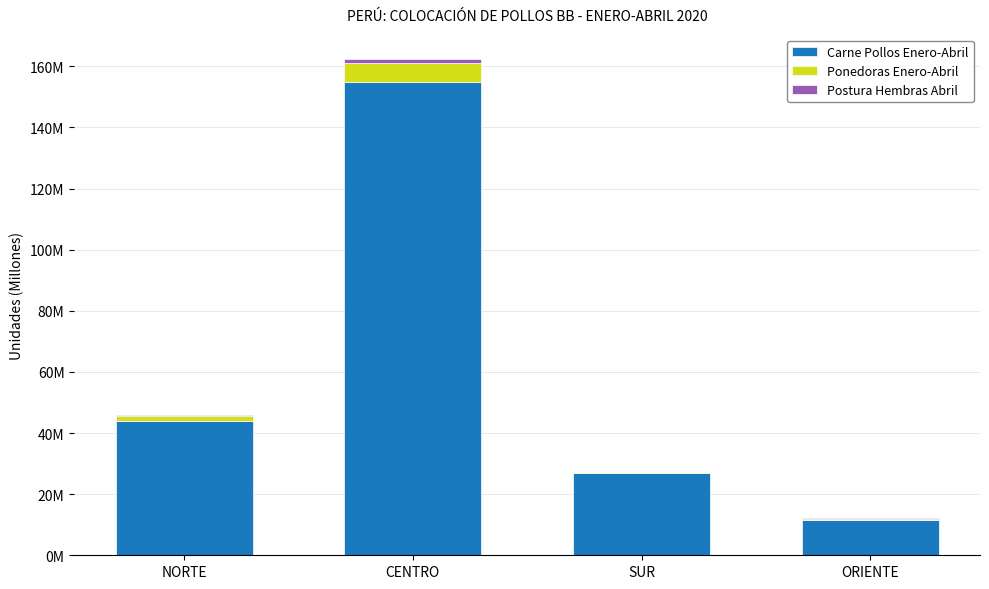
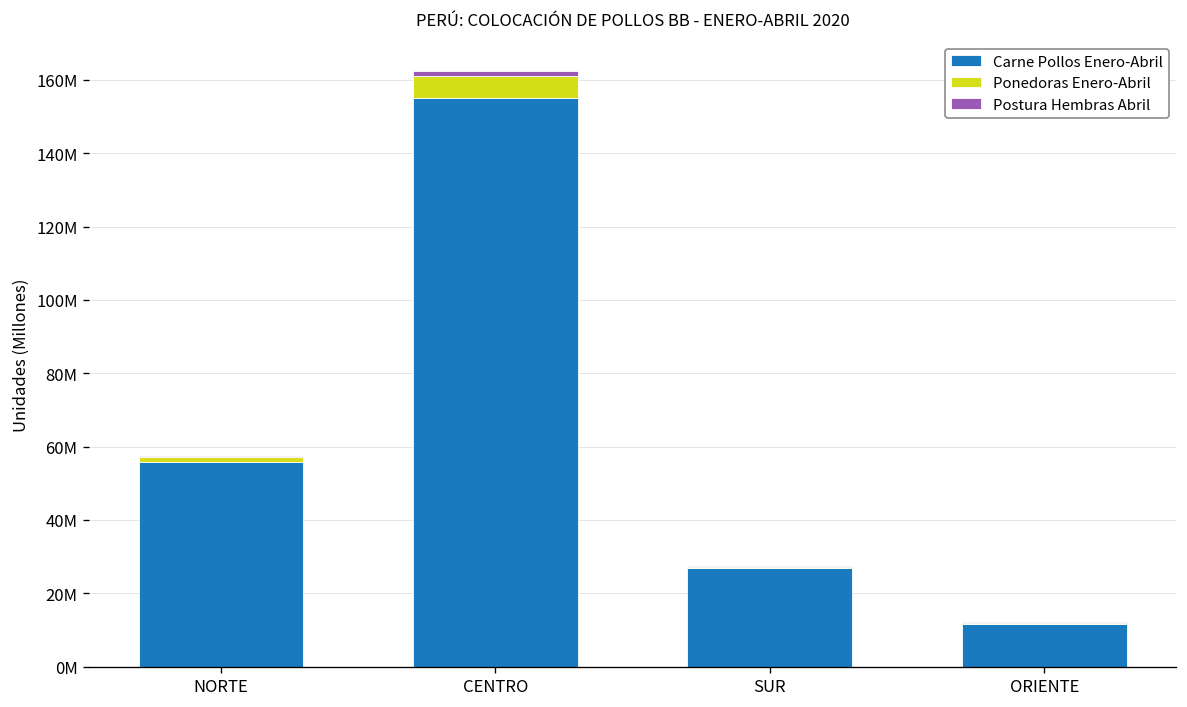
Carne Pollos Enero-Abril, NORTE: 44000000 -> 56000000
